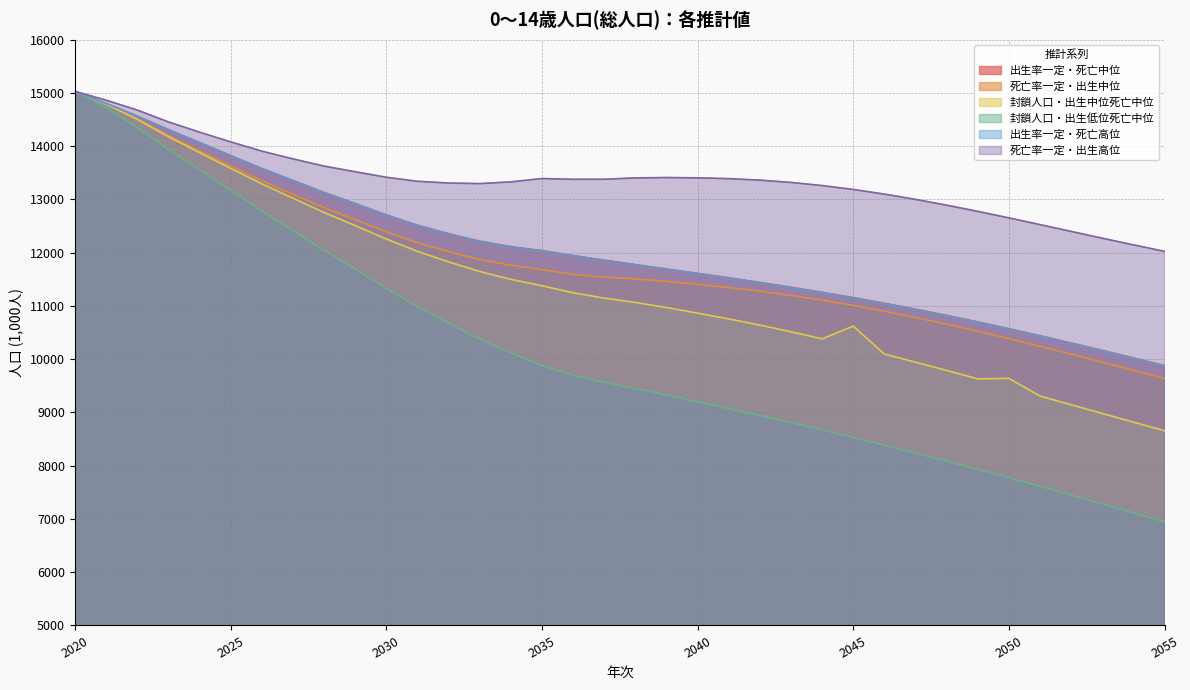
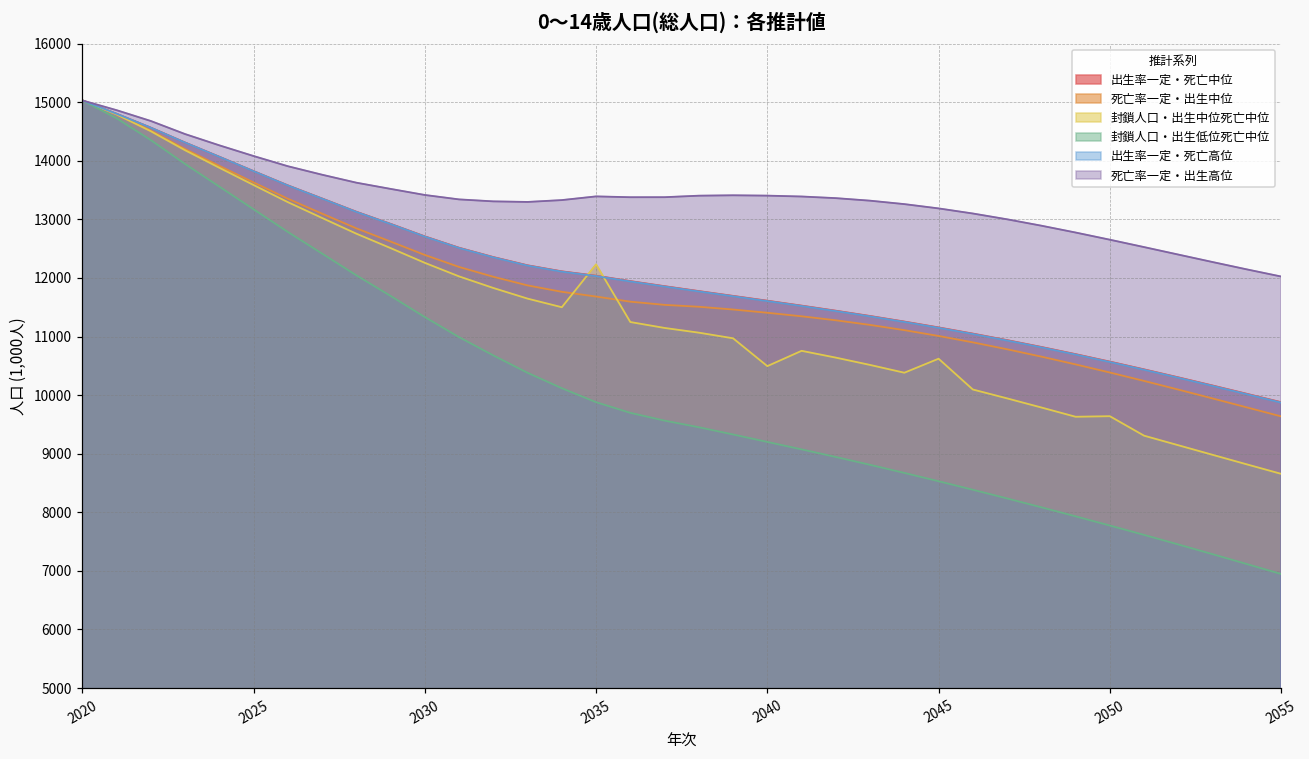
封鎖人口・出生中位死亡中位, 2035: 11400 -> 12200
封鎖人口・出生中位死亡中位, 2040: 10900 -> 10500
